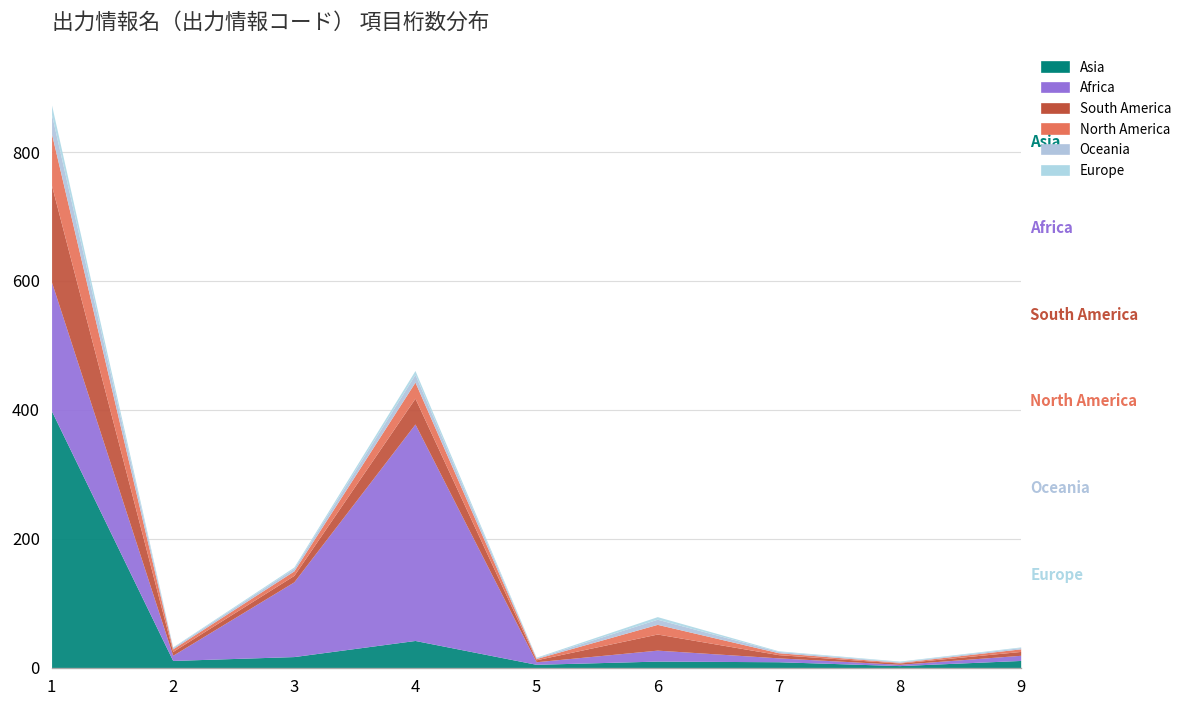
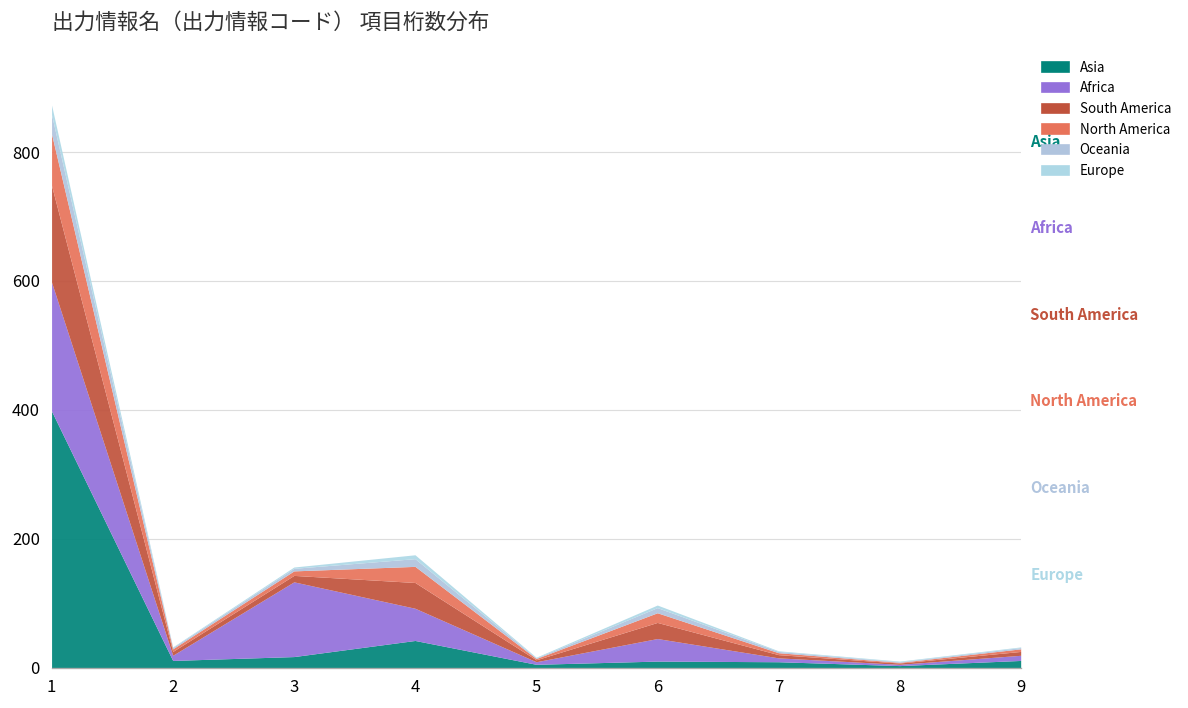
Africa, 4: 340 -> 50
Africa, 6: 20 -> 40
